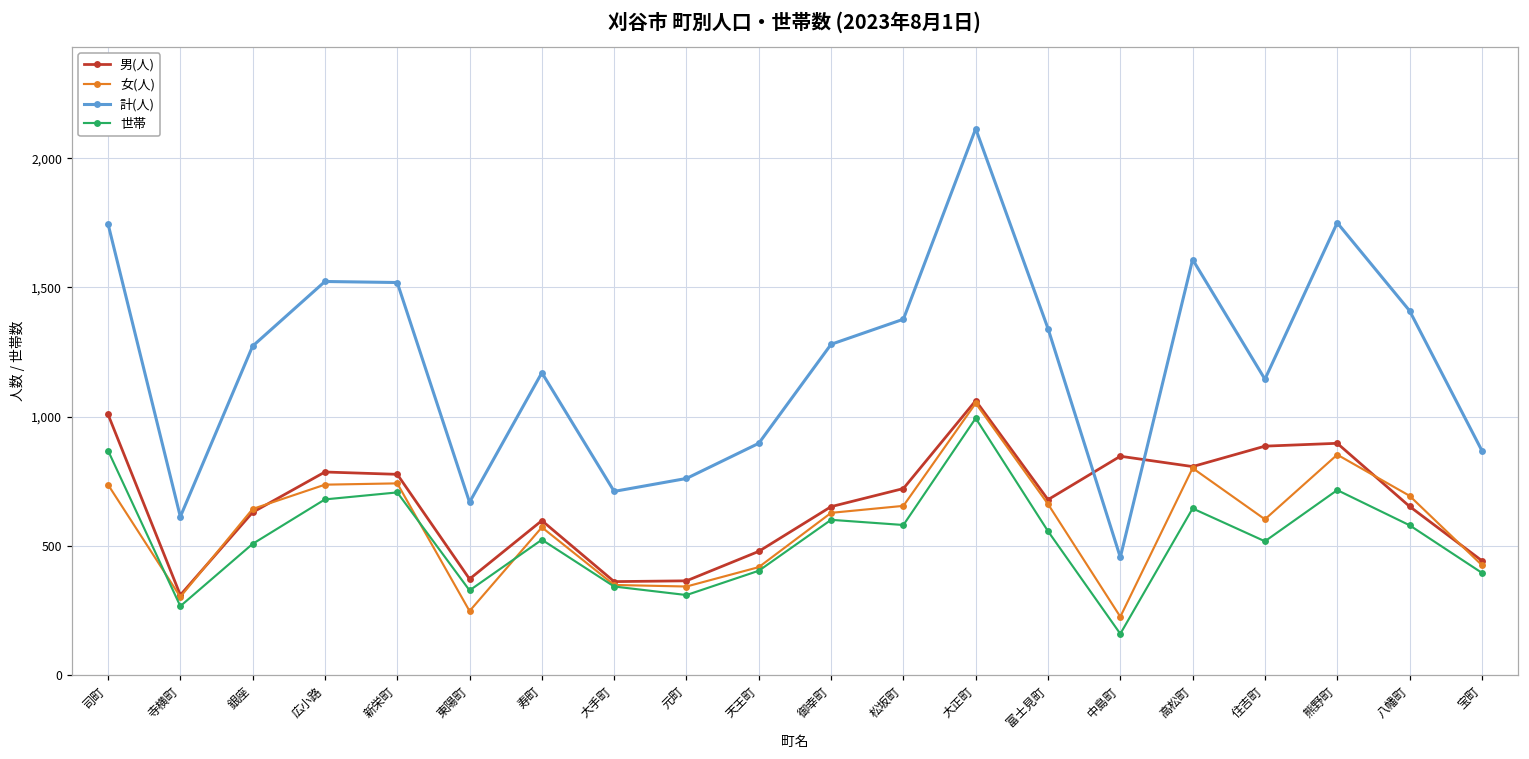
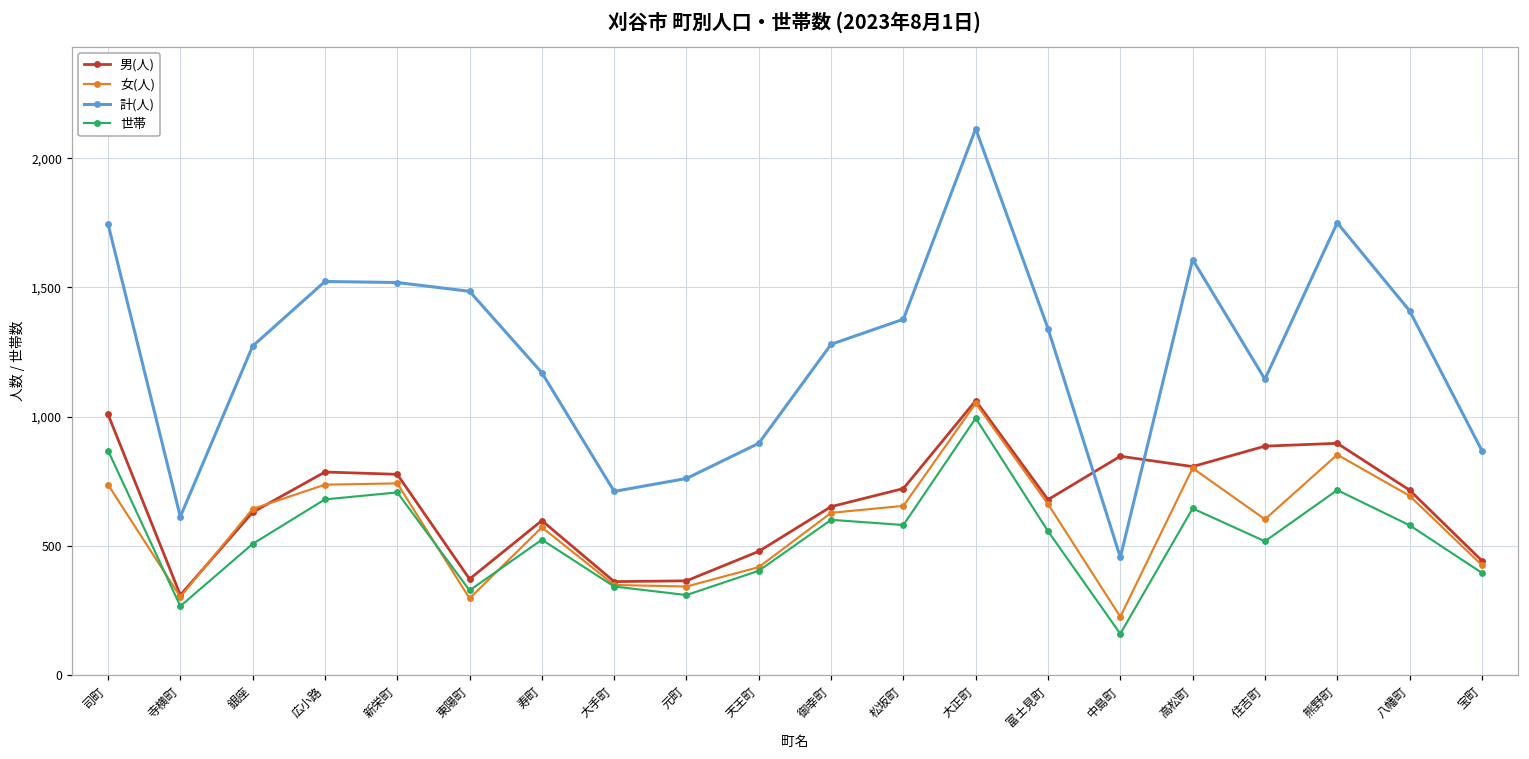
女(人), 東陽町: 250 -> 300
計(人), 東陽町: 670 -> 1,490
男(人), 八幡町: 650 -> 720
